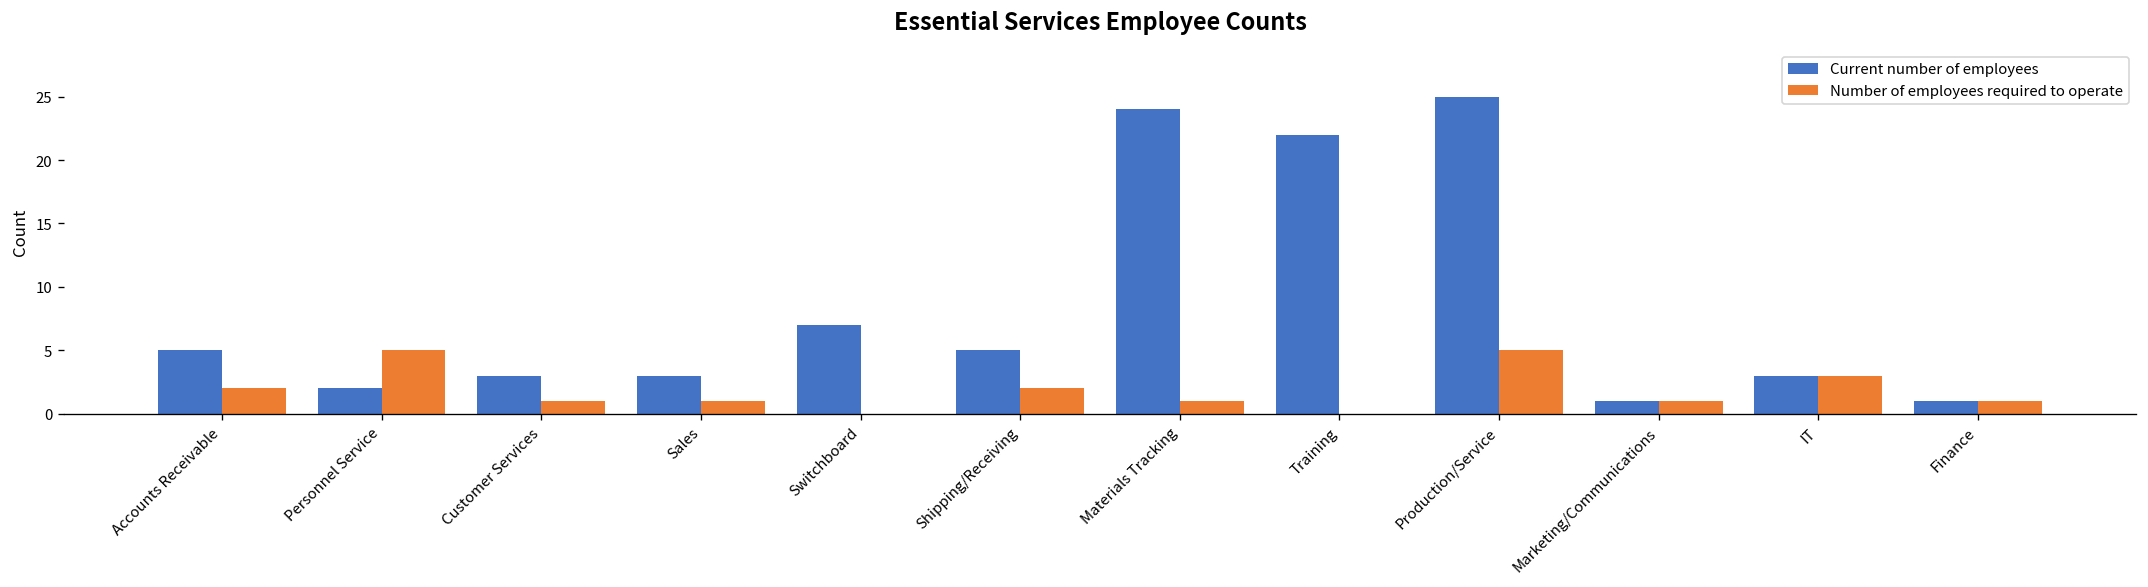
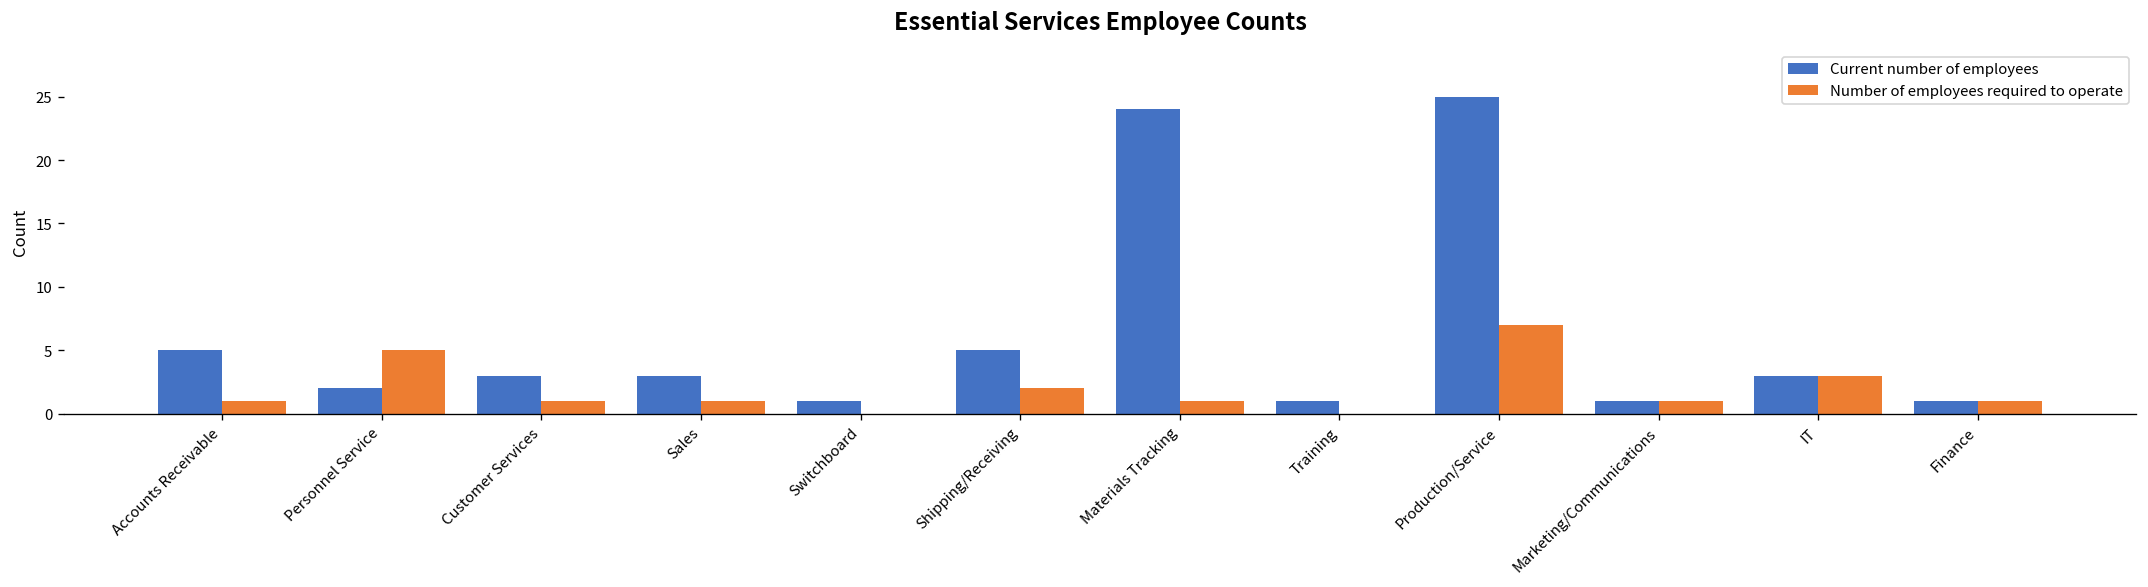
Number of employees required to operate, Accounts Receivable: 2 -> 1
Current number of employees, Switchboard: 7 -> 1
Current number of employees, Training: 22 -> 1
Number of employees required to operate, Production/Service: 5 -> 7
